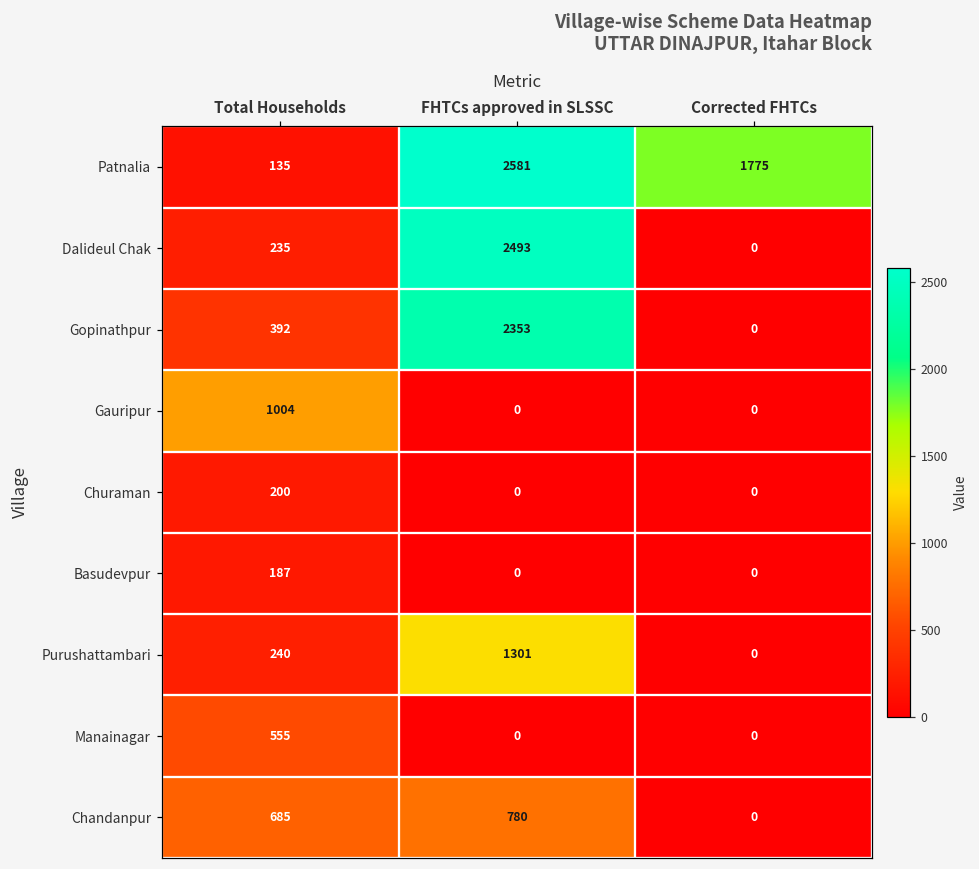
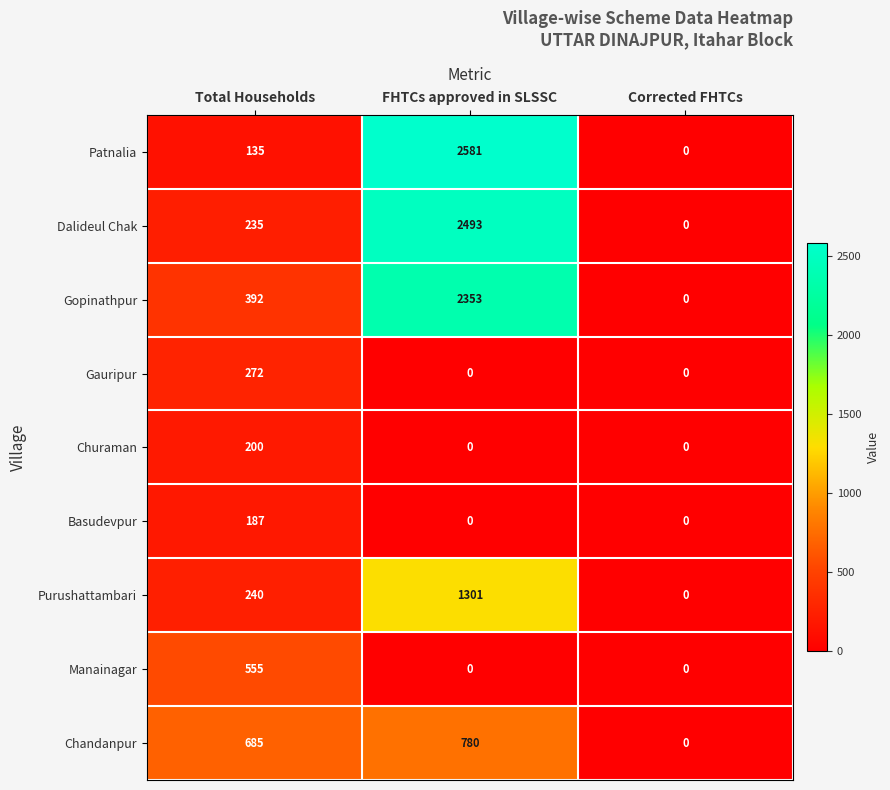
Patnalia, Corrected FHTCs: 1775 -> 0
Gauripur, Total Households: 1004 -> 272
